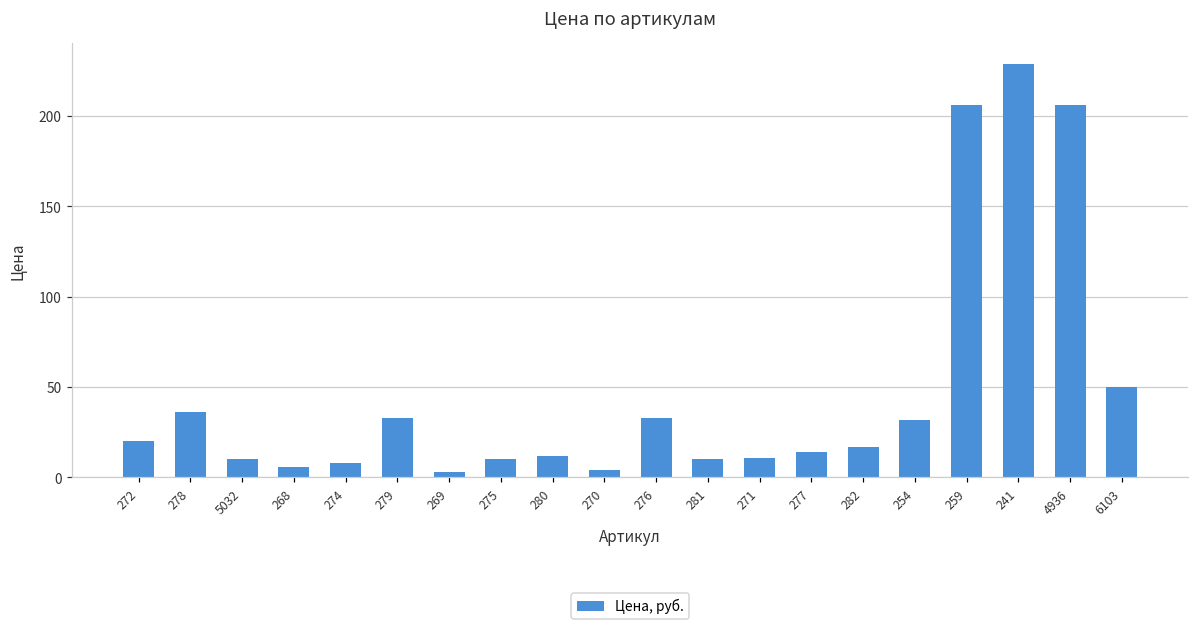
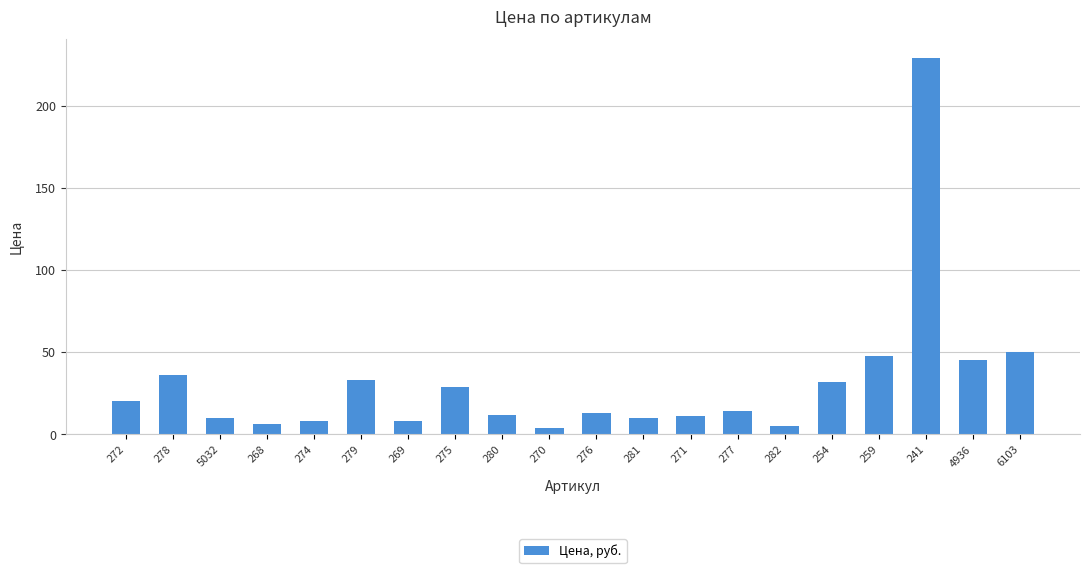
269: 3 -> 8
275: 10 -> 29
276: 33 -> 13
282: 17 -> 5
259: 206 -> 48
4936: 206 -> 45
